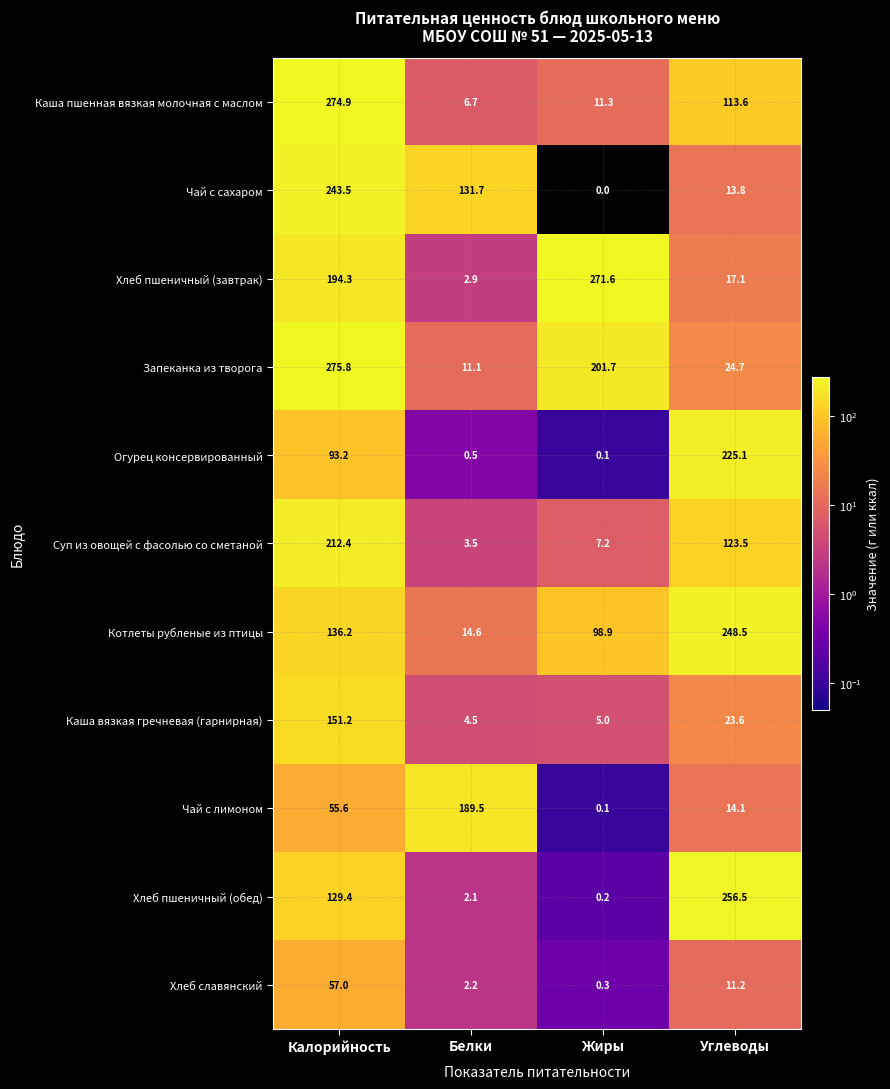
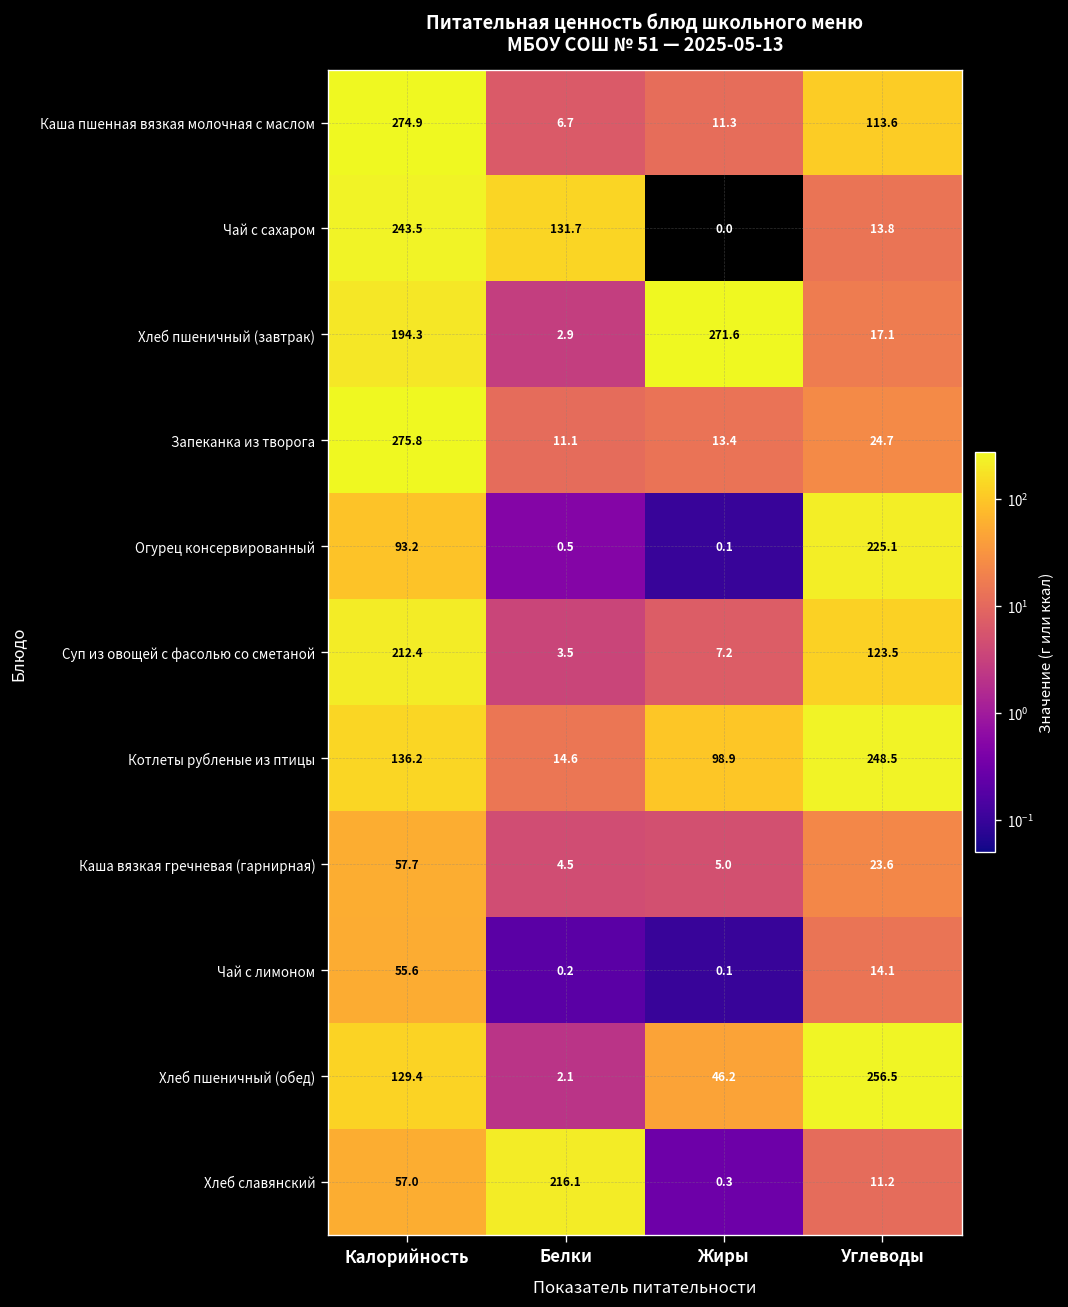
Запеканка из творога, Жиры: 201.7 -> 13.4
Каша вязкая гречневая (гарнирная), Калорийность: 151.2 -> 57.7
Чай с лимоном, Белки: 189.5 -> 0.2
Хлеб пшеничный (обед), Жиры: 0.2 -> 46.2
Хлеб славянский, Белки: 2.2 -> 216.1
